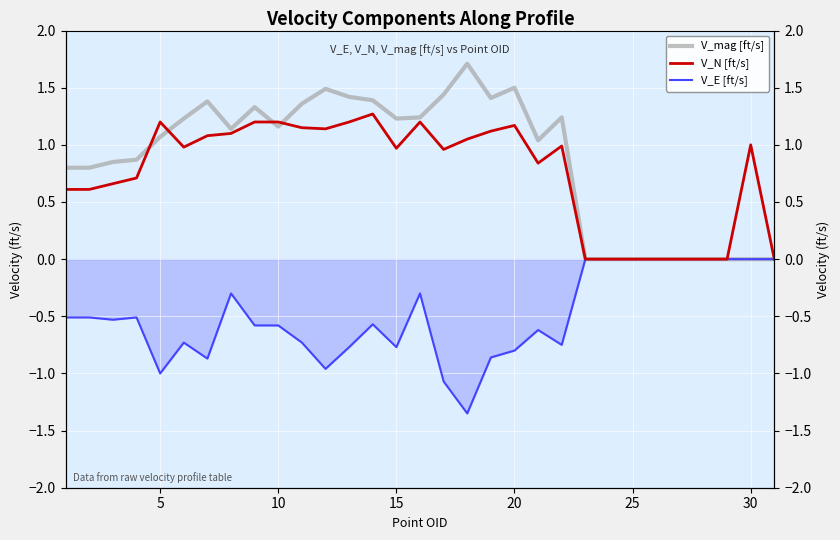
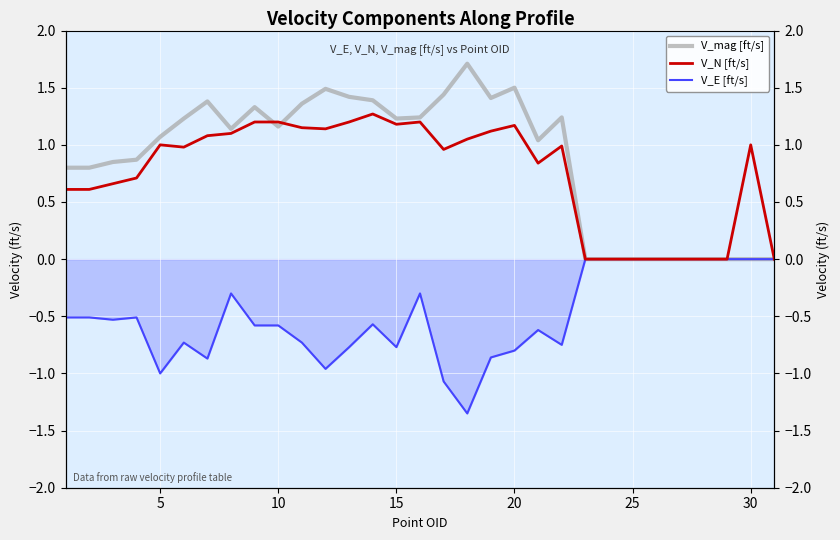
V_N [ft/s], 5: 1.2 -> 1.0
V_N [ft/s], 15: 0.97 -> 1.18
